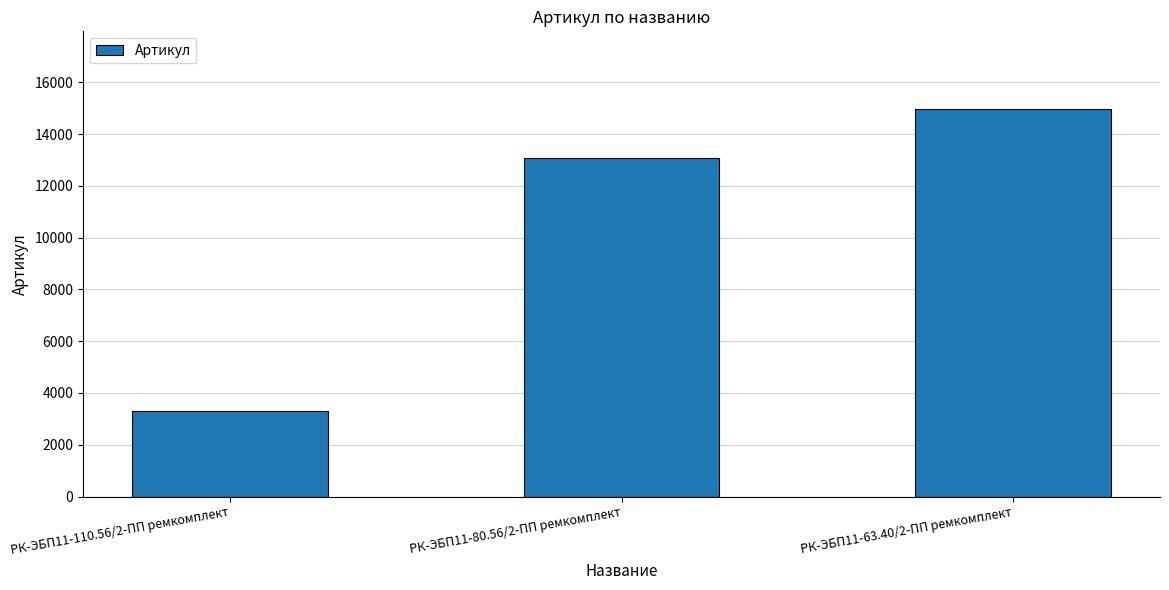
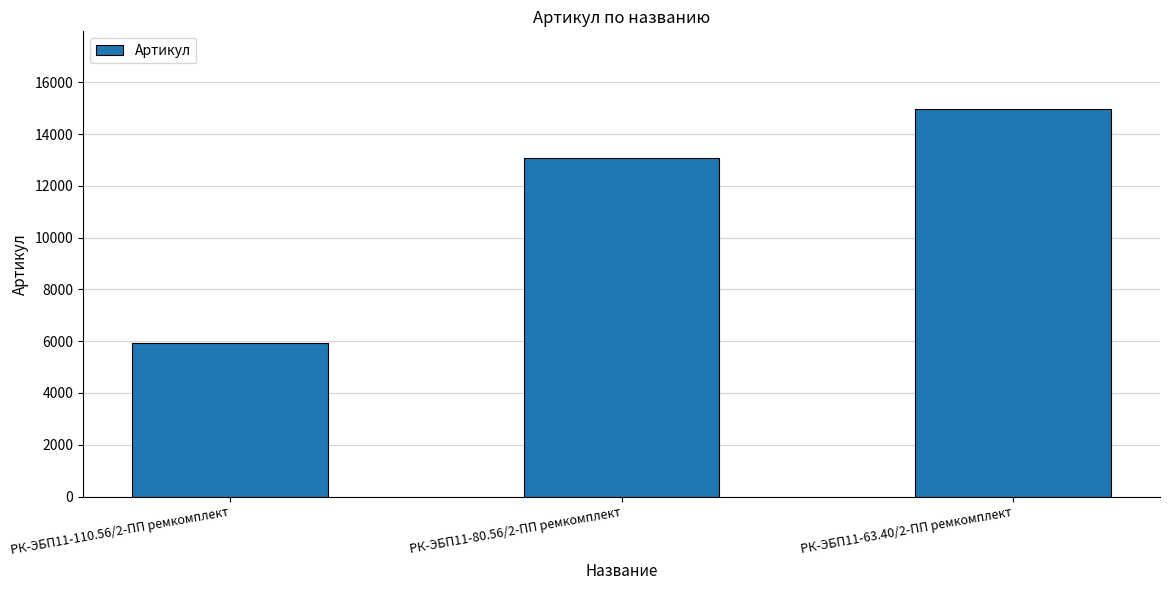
РК-ЭБП11-110.56/2-ПП ремкомплект: 3300 -> 5900
